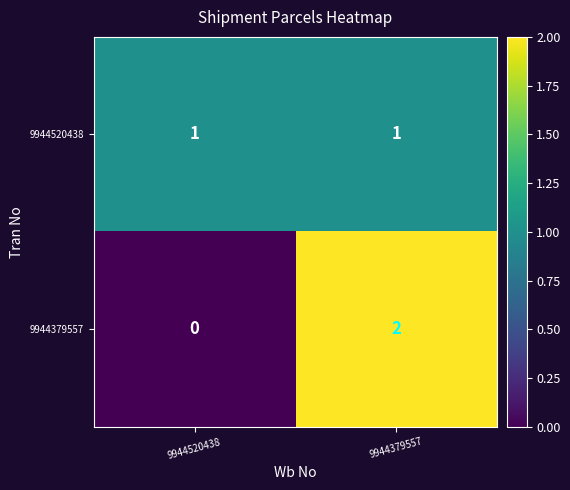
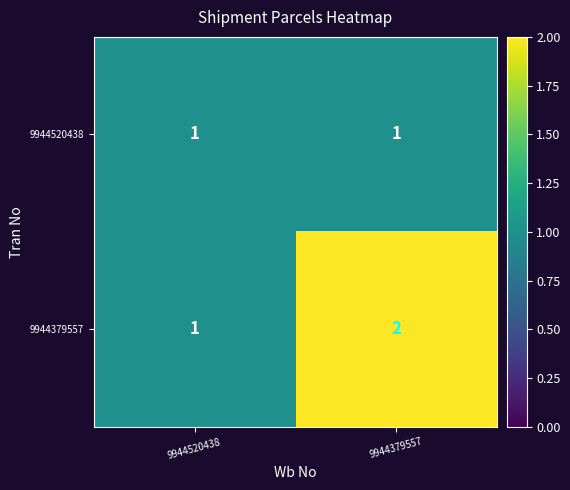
9944379557, 9944520438: 0 -> 1
